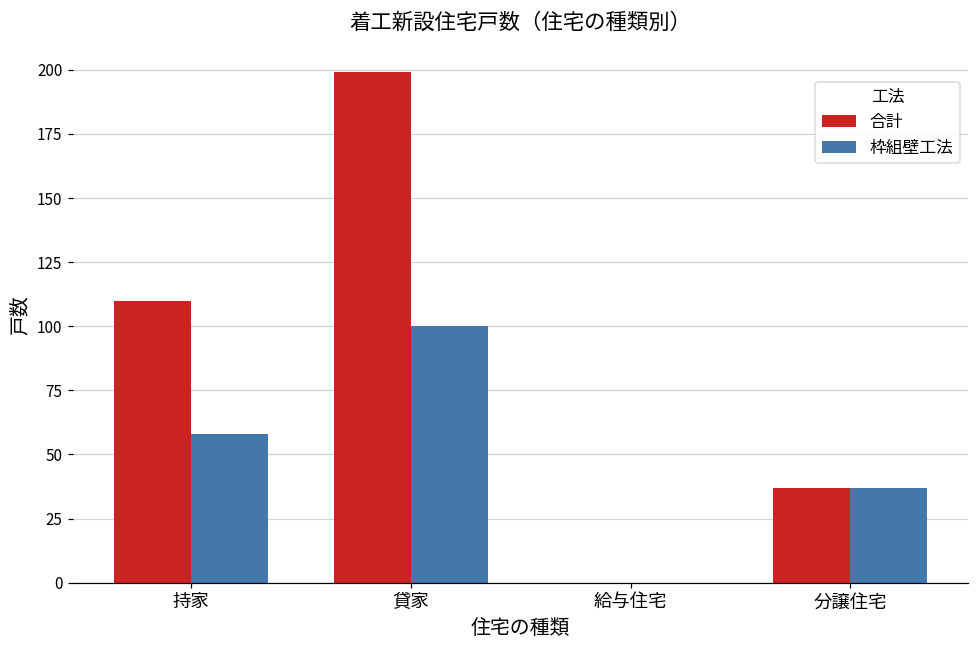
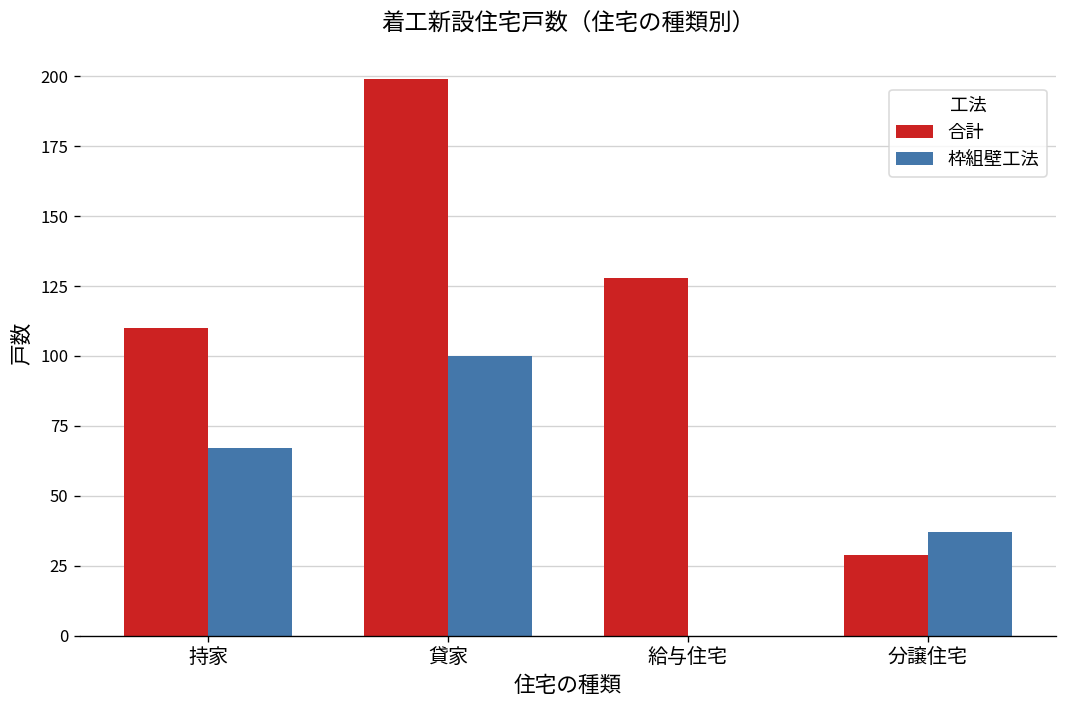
枠組壁工法, 持家: 58 -> 67
合計, 給与住宅: 0 -> 128
合計, 分譲住宅: 37 -> 29
